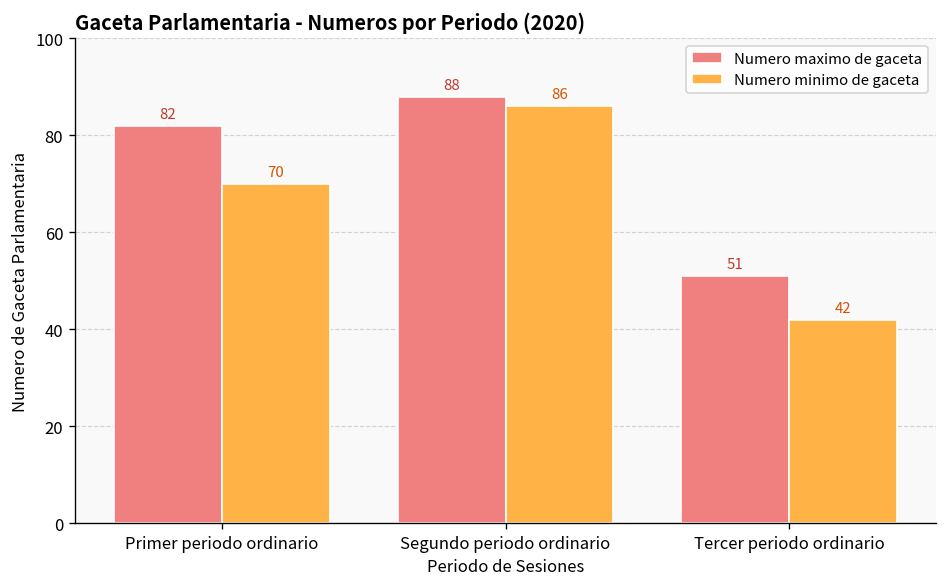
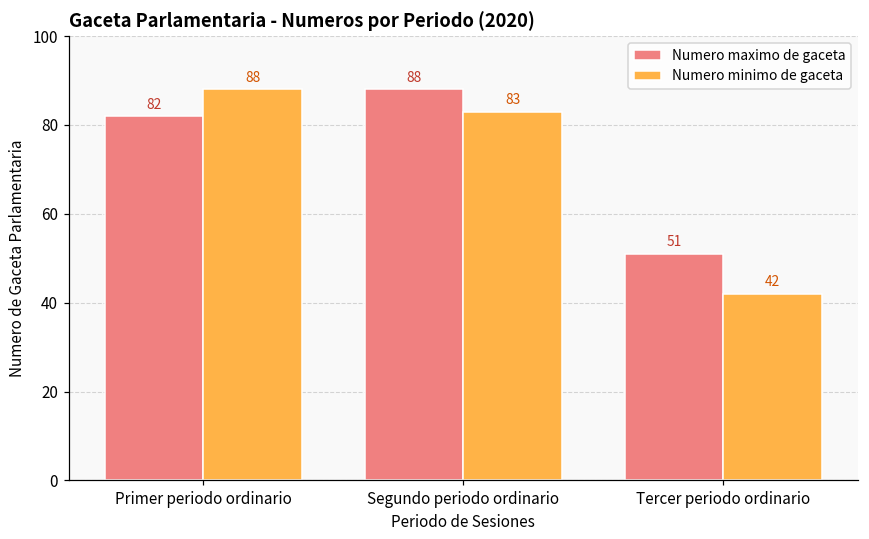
Numero minimo de gaceta, Primer periodo ordinario: 70 -> 88
Numero minimo de gaceta, Segundo periodo ordinario: 86 -> 83
